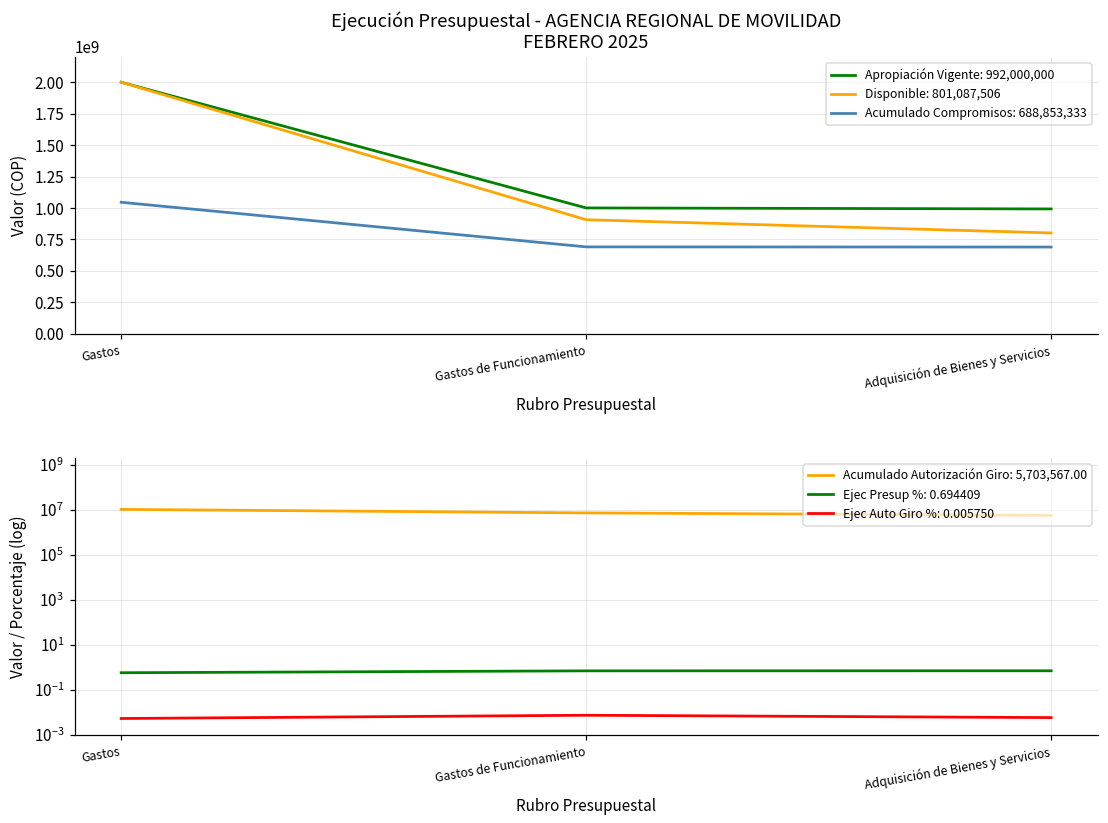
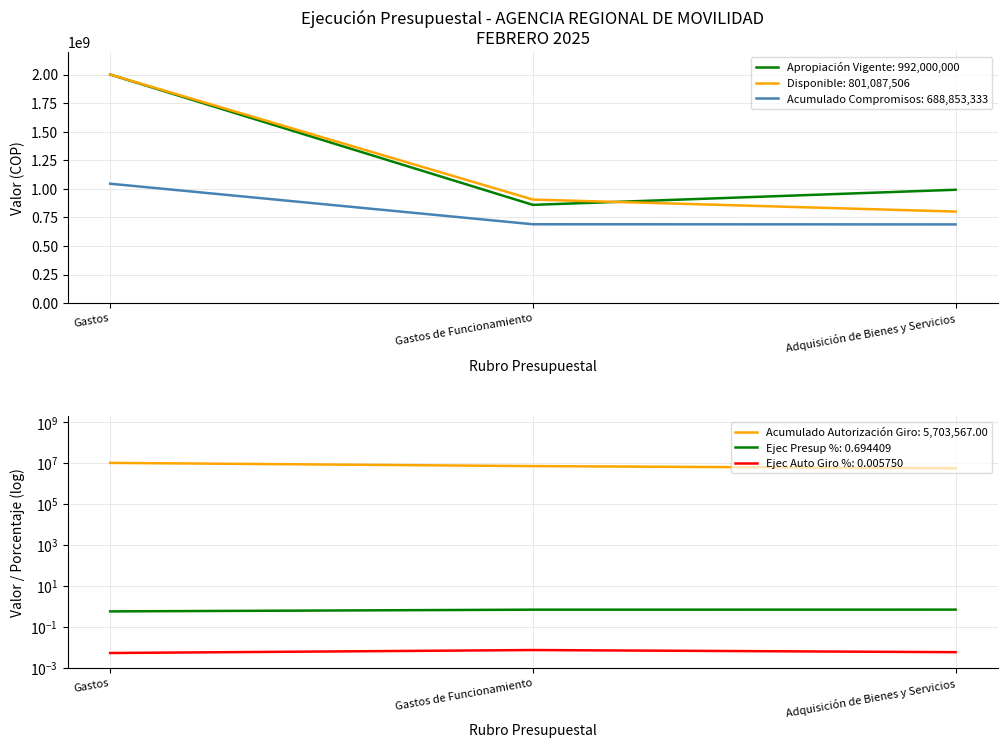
Ejecución Presupuestal - AGENCIA REGIONAL DE MOVILIDAD FEBRERO 2025, Apropiación Vigente: 992,000,000, Gastos de Funcionamiento: 1000000000 -> 860000000
